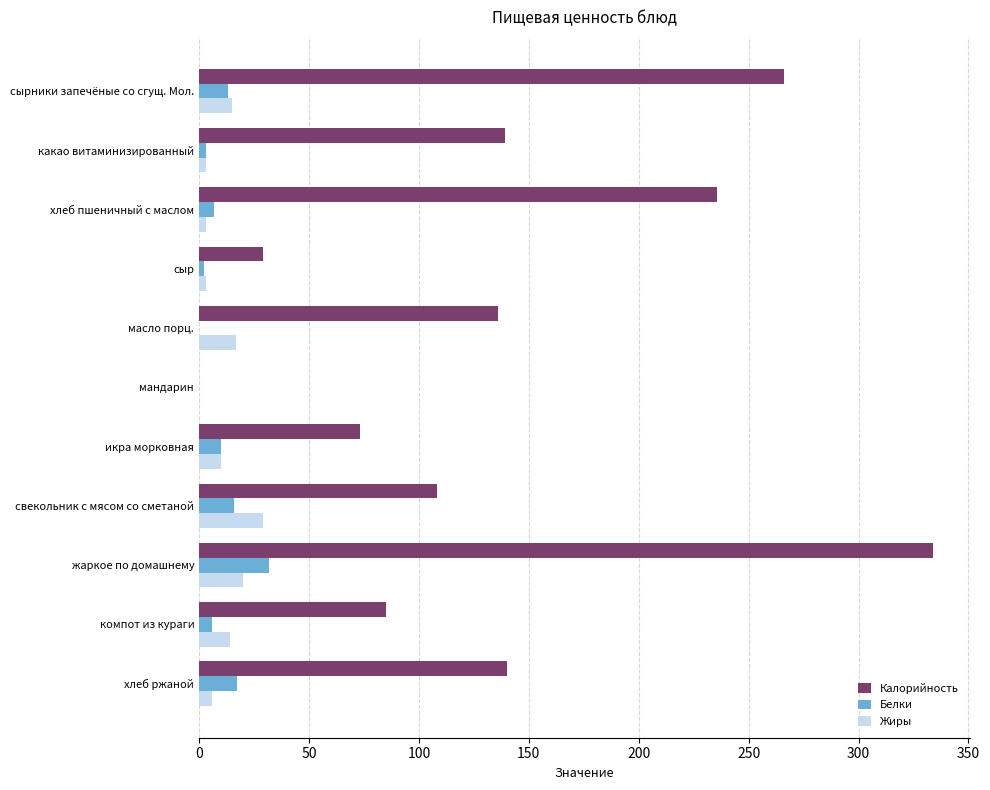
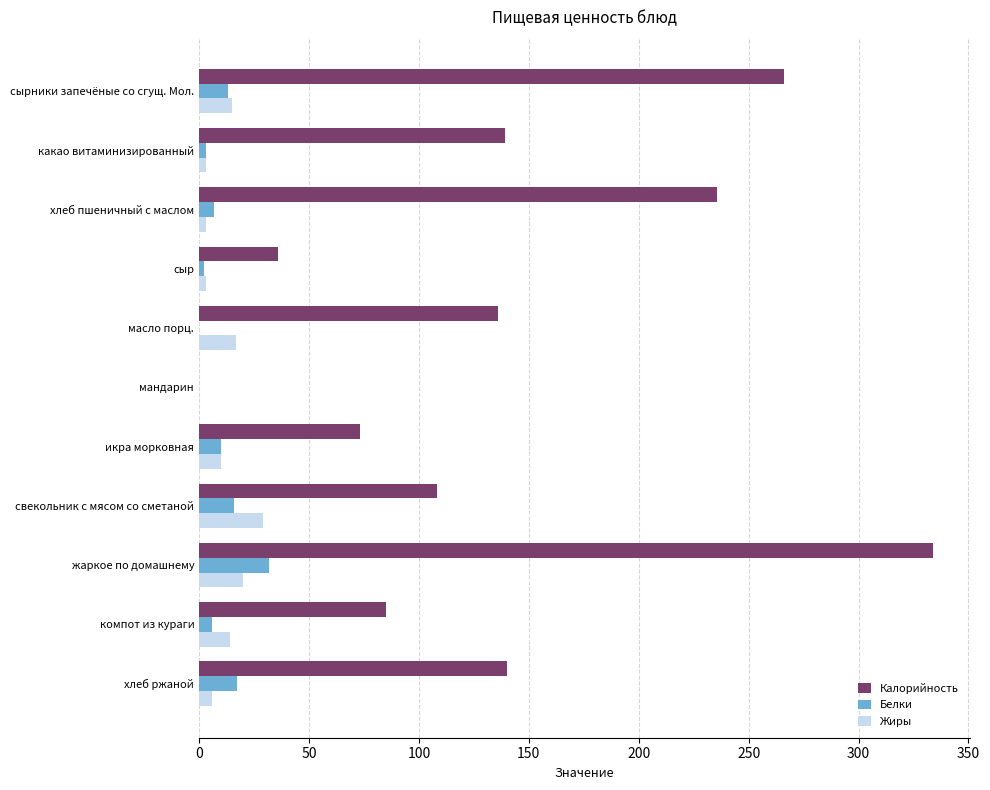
Калорийность, сыр: 29 -> 36
